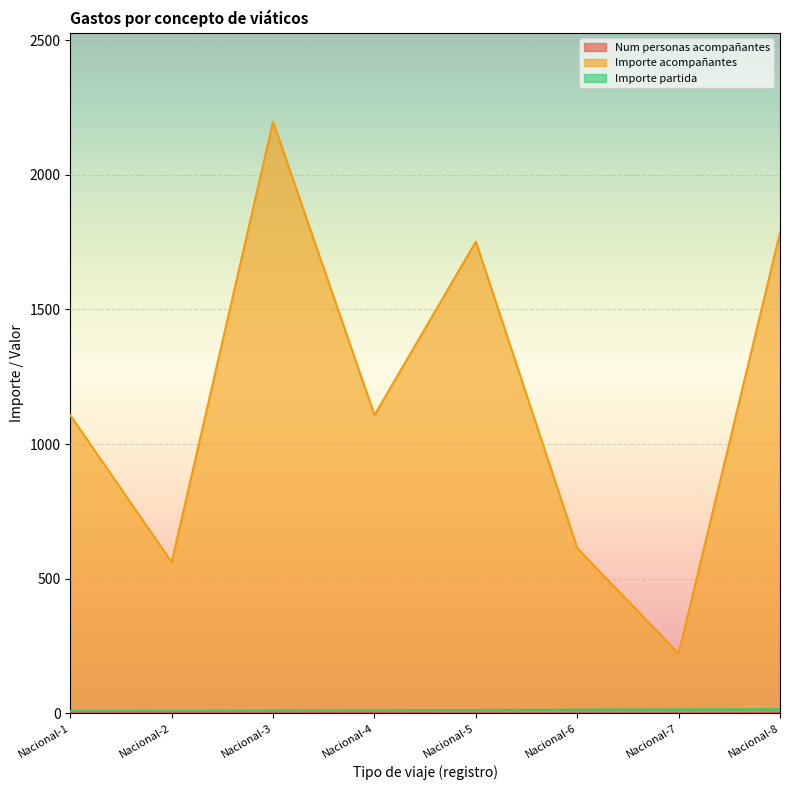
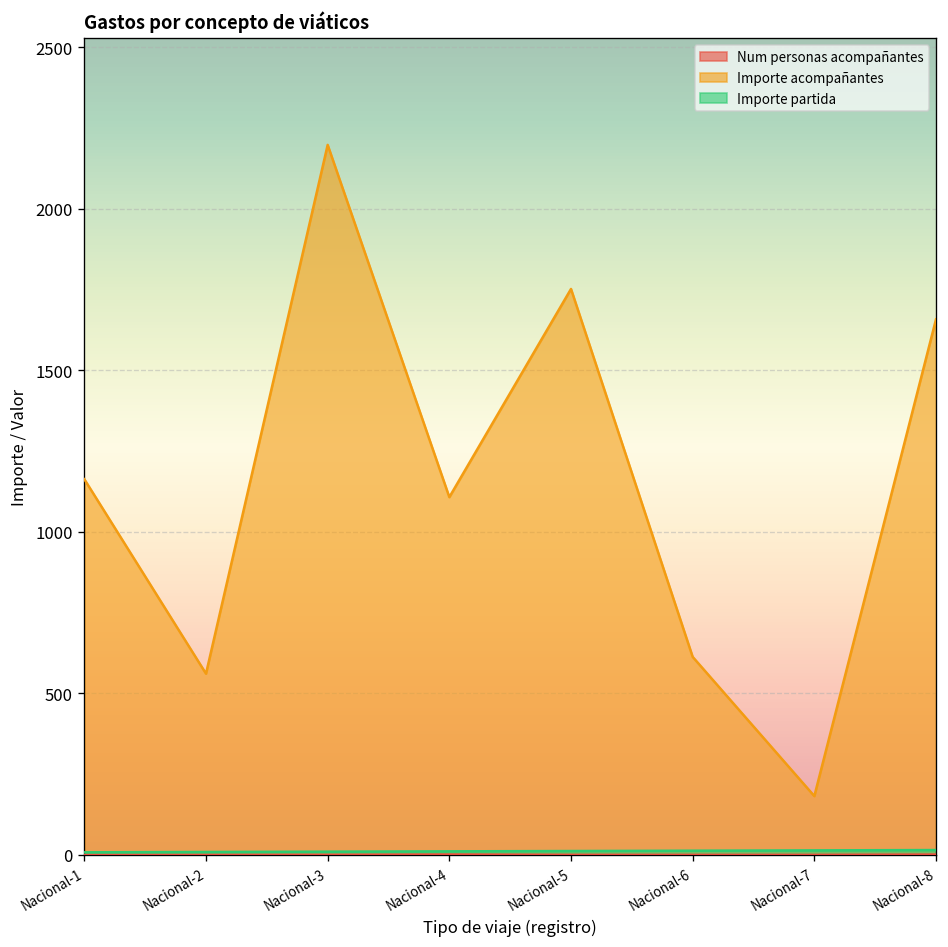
Importe acompañantes, Nacional-1: 1110 -> 1160
Importe acompañantes, Nacional-7: 220 -> 180
Importe acompañantes, Nacional-8: 1790 -> 1660
